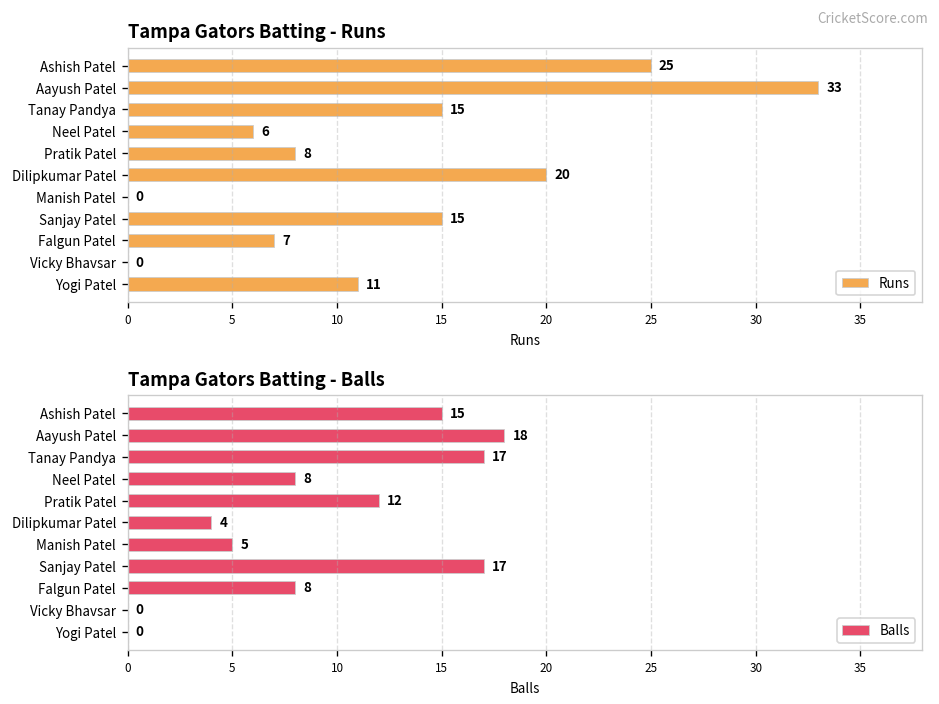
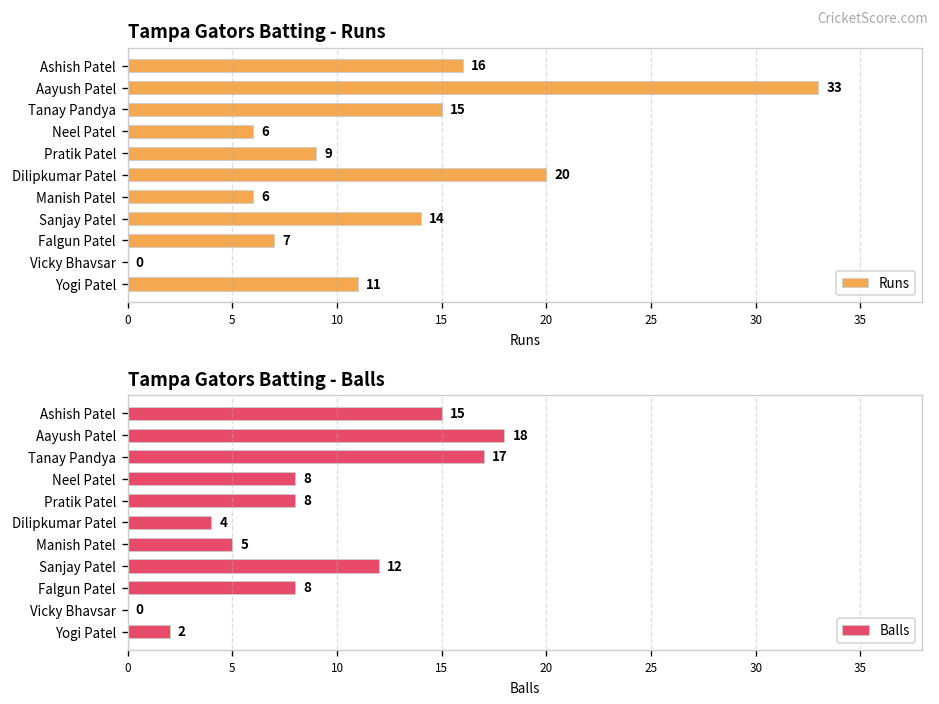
Tampa Gators Batting - Runs, Ashish Patel: 25 -> 16
Tampa Gators Batting - Runs, Pratik Patel: 8 -> 9
Tampa Gators Batting - Runs, Manish Patel: 0 -> 6
Tampa Gators Batting - Runs, Sanjay Patel: 15 -> 14
Tampa Gators Batting - Balls, Pratik Patel: 12 -> 8
Tampa Gators Batting - Balls, Sanjay Patel: 17 -> 12
Tampa Gators Batting - Balls, Yogi Patel: 0 -> 2
